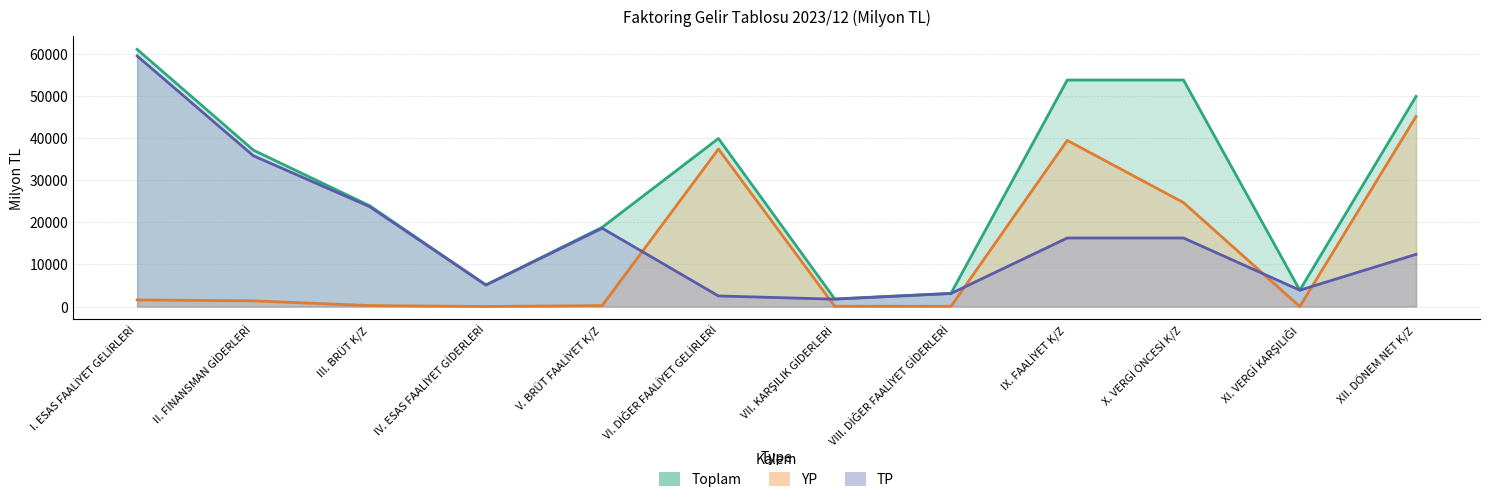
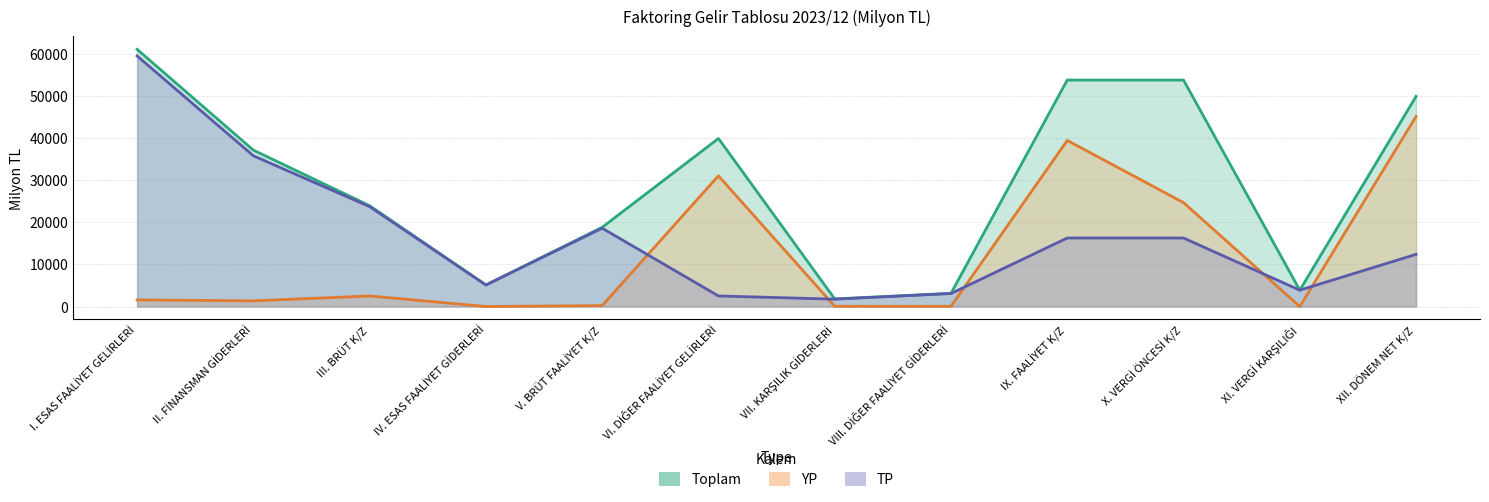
YP, III. BRÜT K/Z: 0 -> 3000
YP, VI. DİĞER FAALİYET GELİRLERİ: 37000 -> 31000
